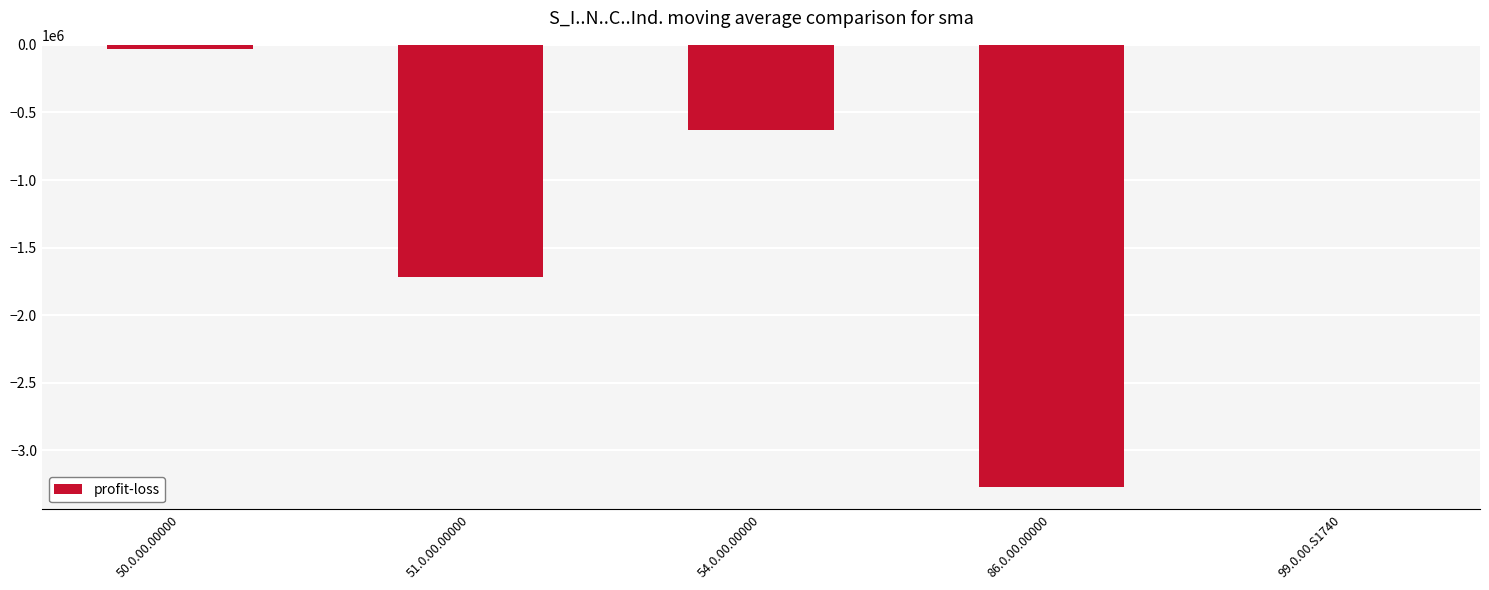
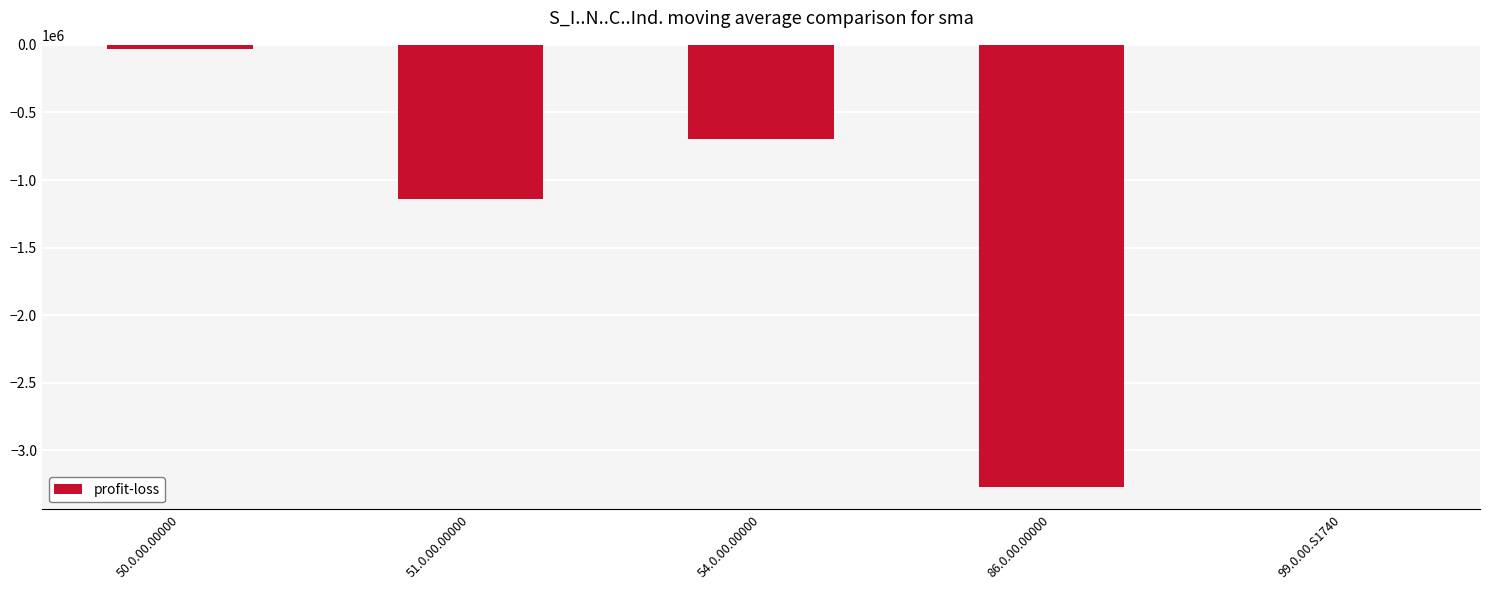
51.0.00.00000: -1720000 -> -1140000
54.0.00.00000: -630000 -> -700000
